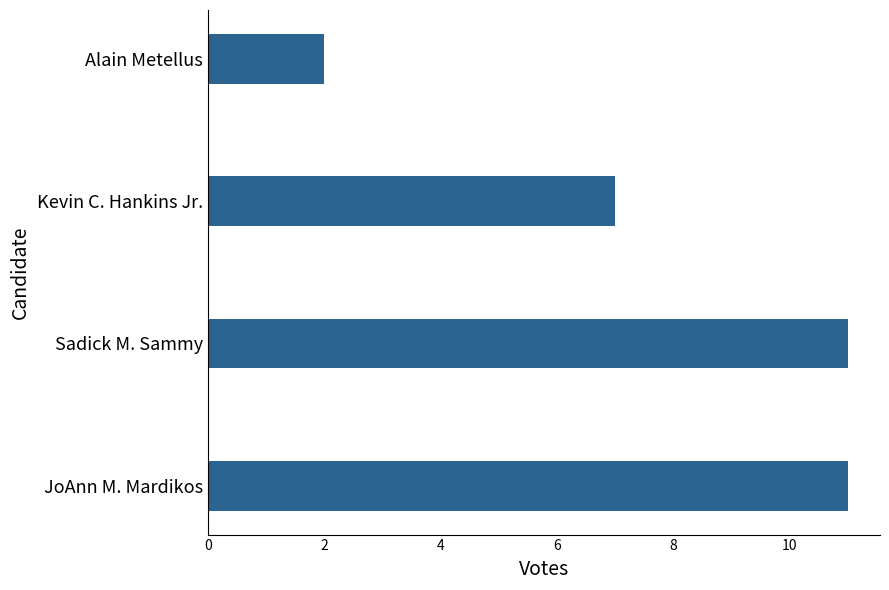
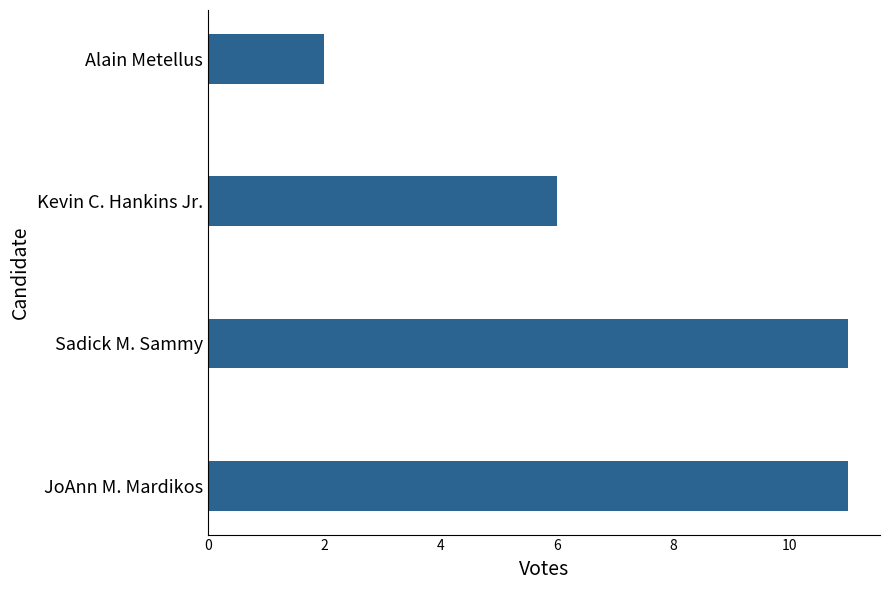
Kevin C. Hankins Jr.: 7 -> 6
